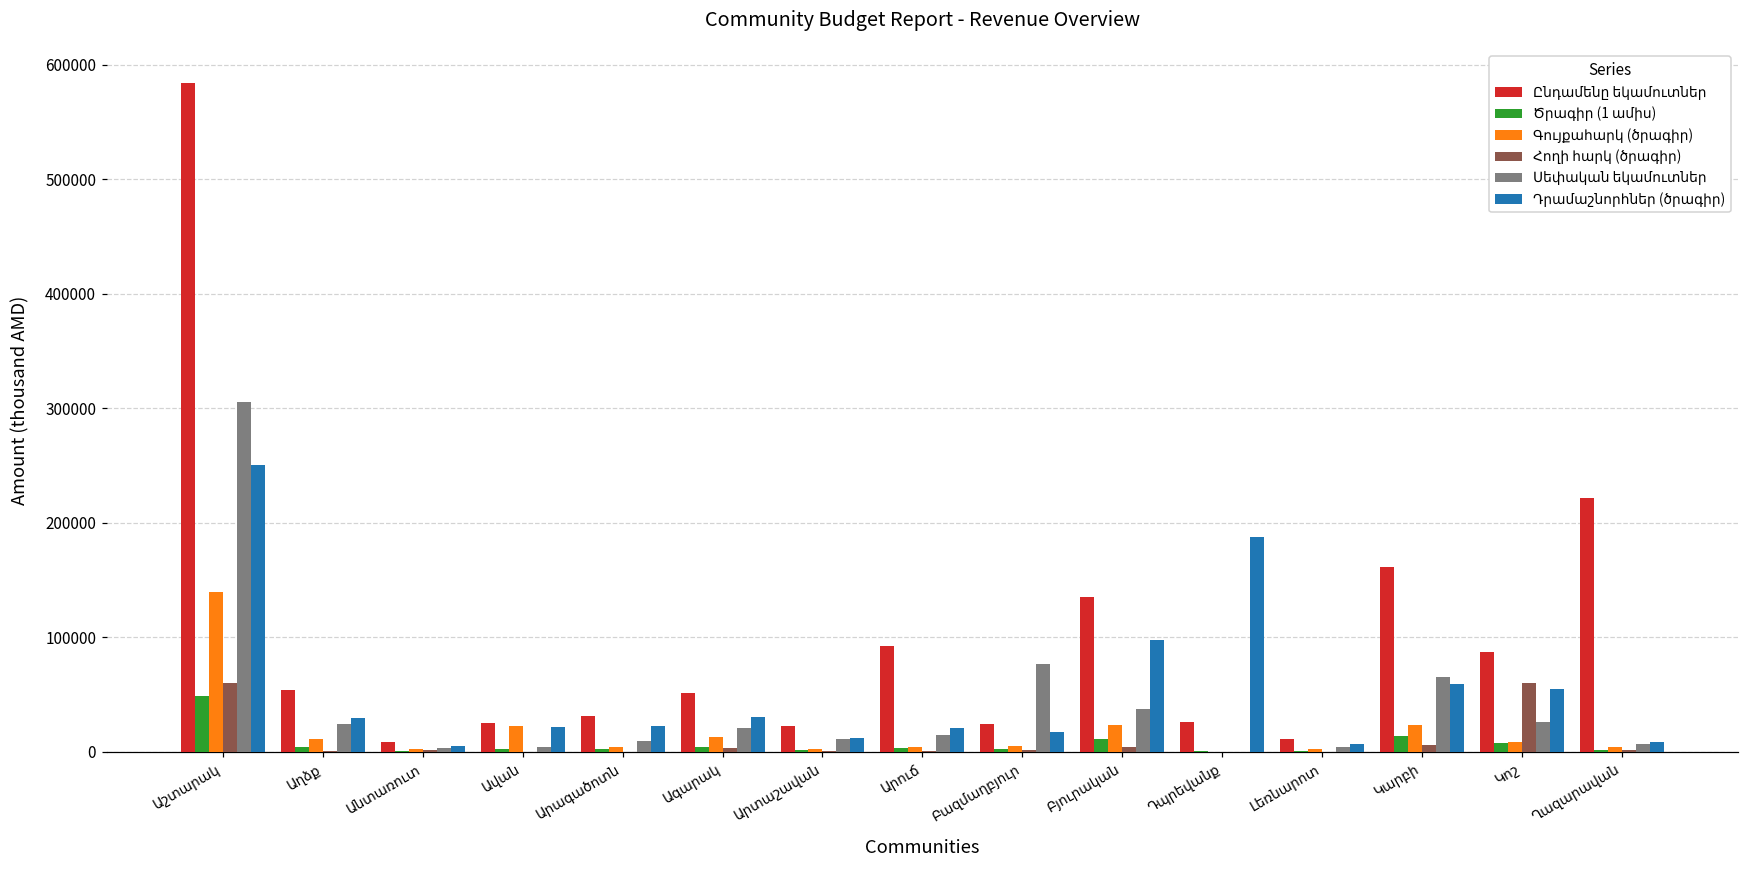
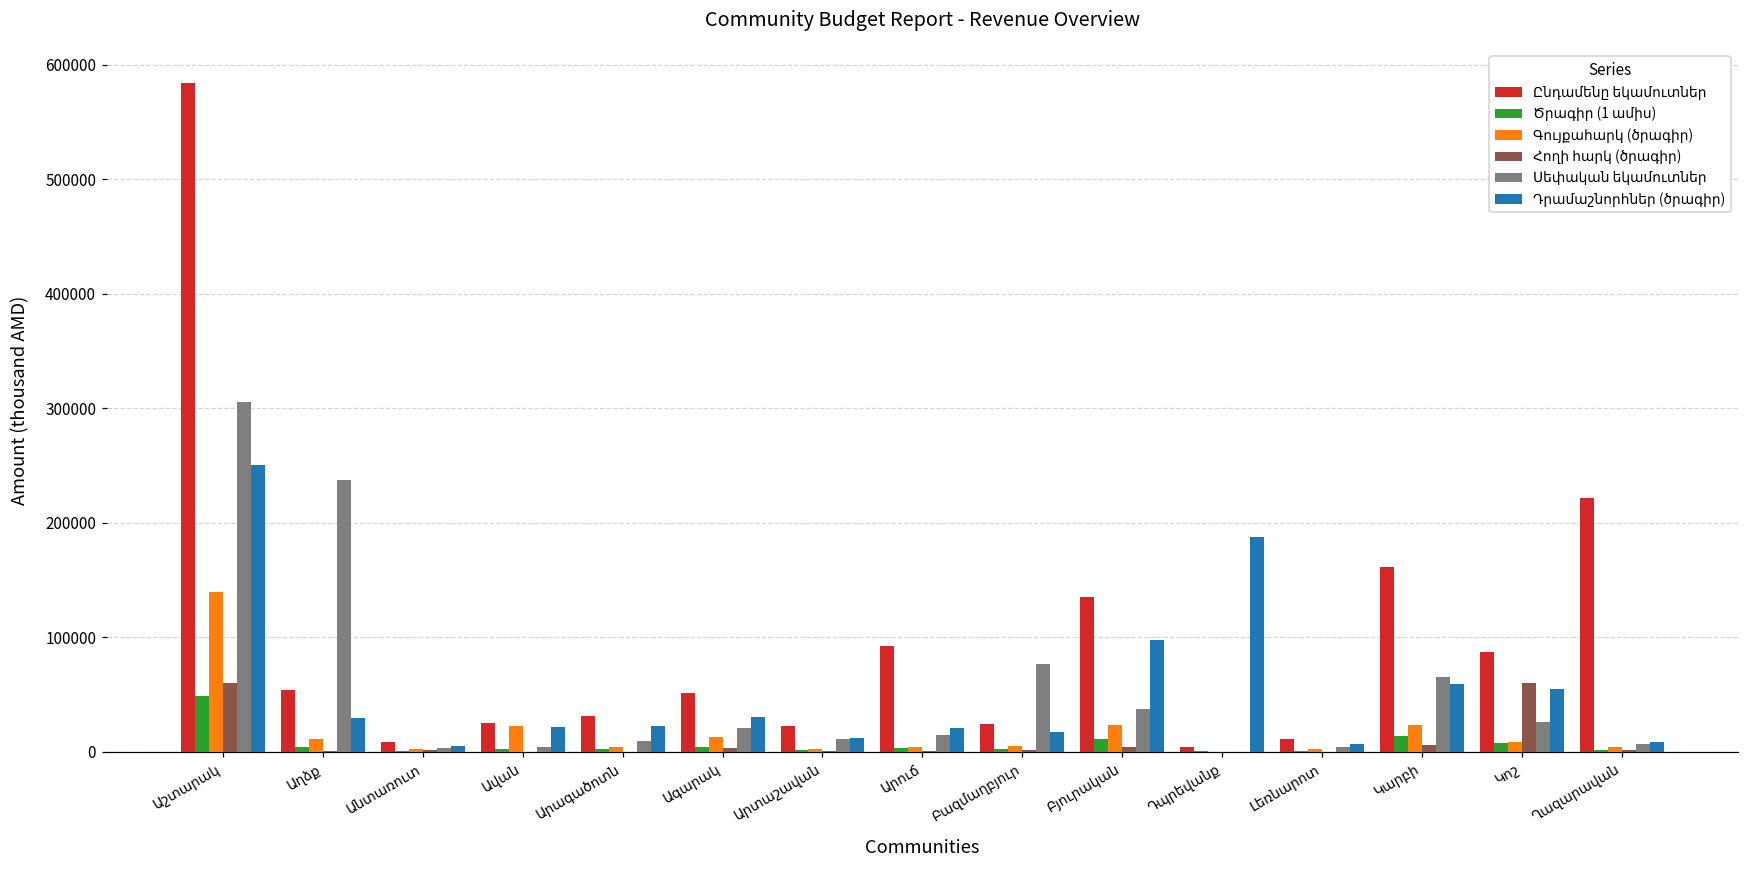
Սեփական եկամուտներ, Աղձք: 24000 -> 237000
Ընդամենը եկամուտներ, Դպրեվանք: 26000 -> 4000
